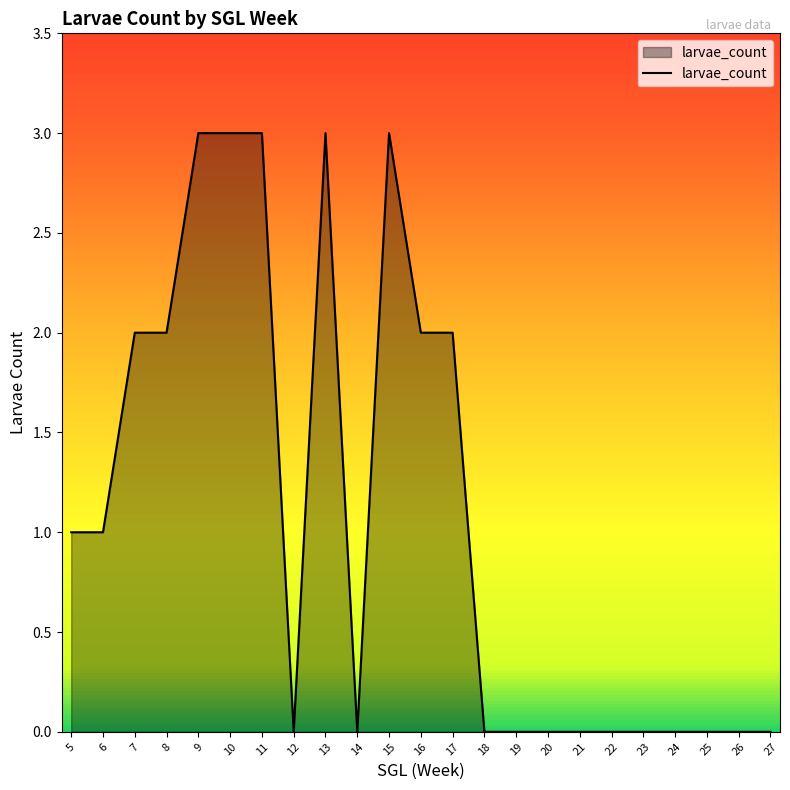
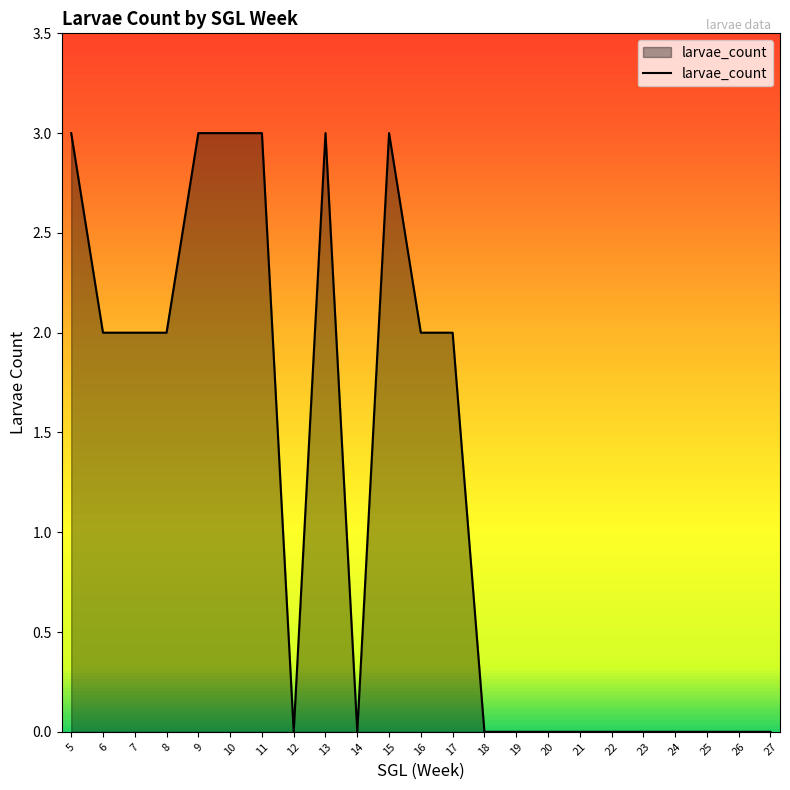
5: 1 -> 3
6: 1 -> 2
